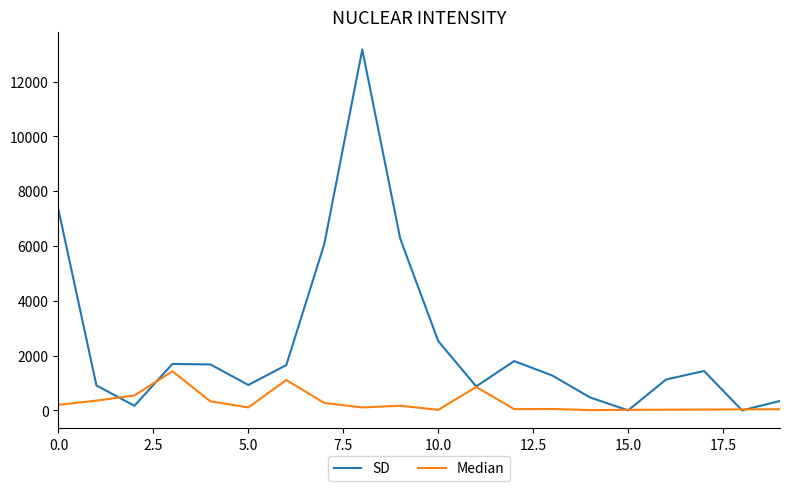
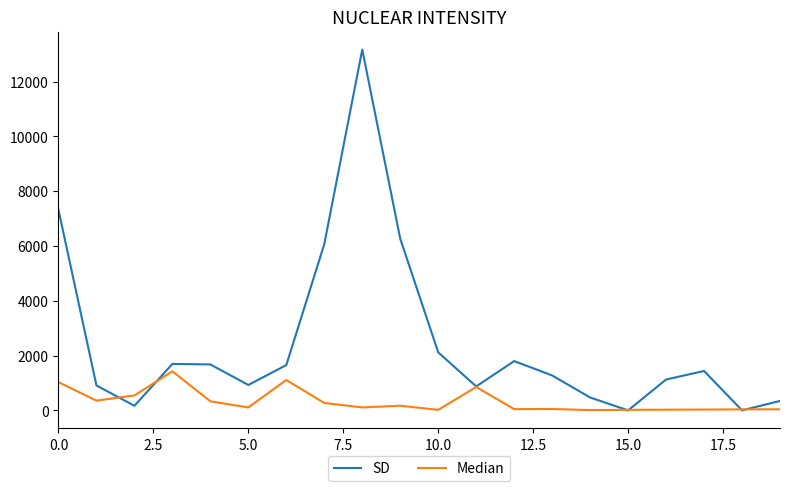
Median, 0.0: 200 -> 1000
SD, 10.0: 2500 -> 2100
